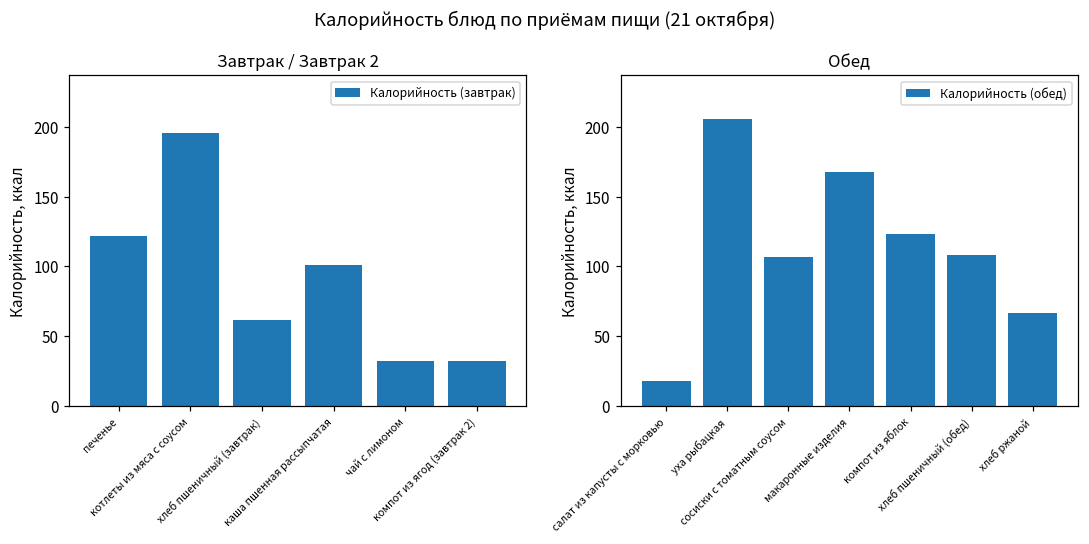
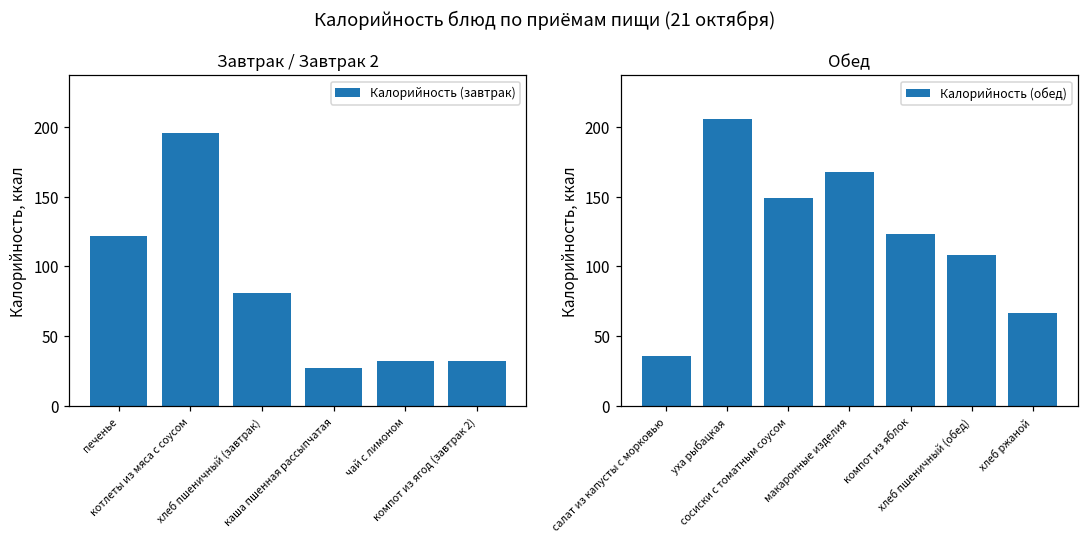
Завтрак / Завтрак 2, хлеб пшеничный (завтрак): 62 -> 81
Завтрак / Завтрак 2, каша пшенная рассыпчатая: 101 -> 27
Обед, салат из капусты с морковью: 18 -> 36
Обед, сосиски с томатным соусом: 107 -> 149
